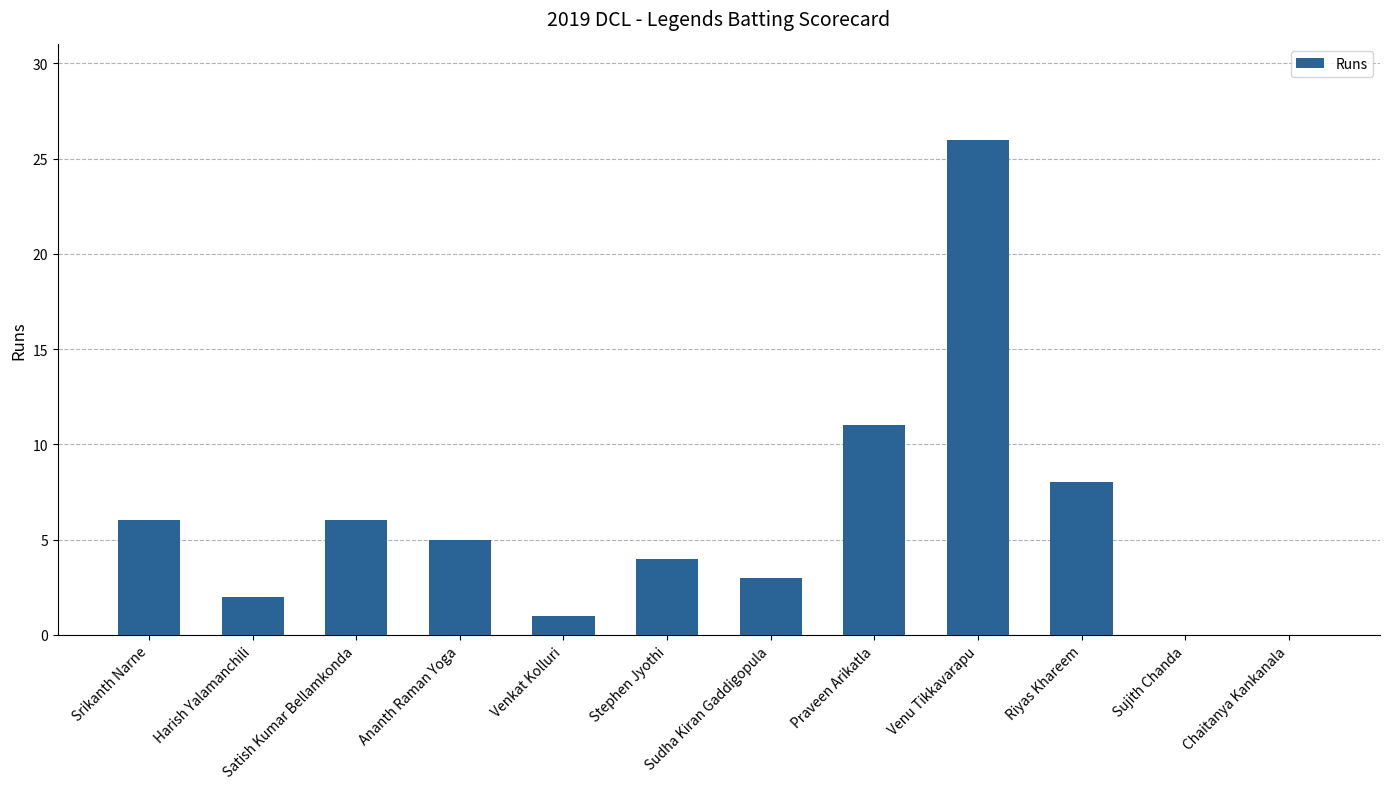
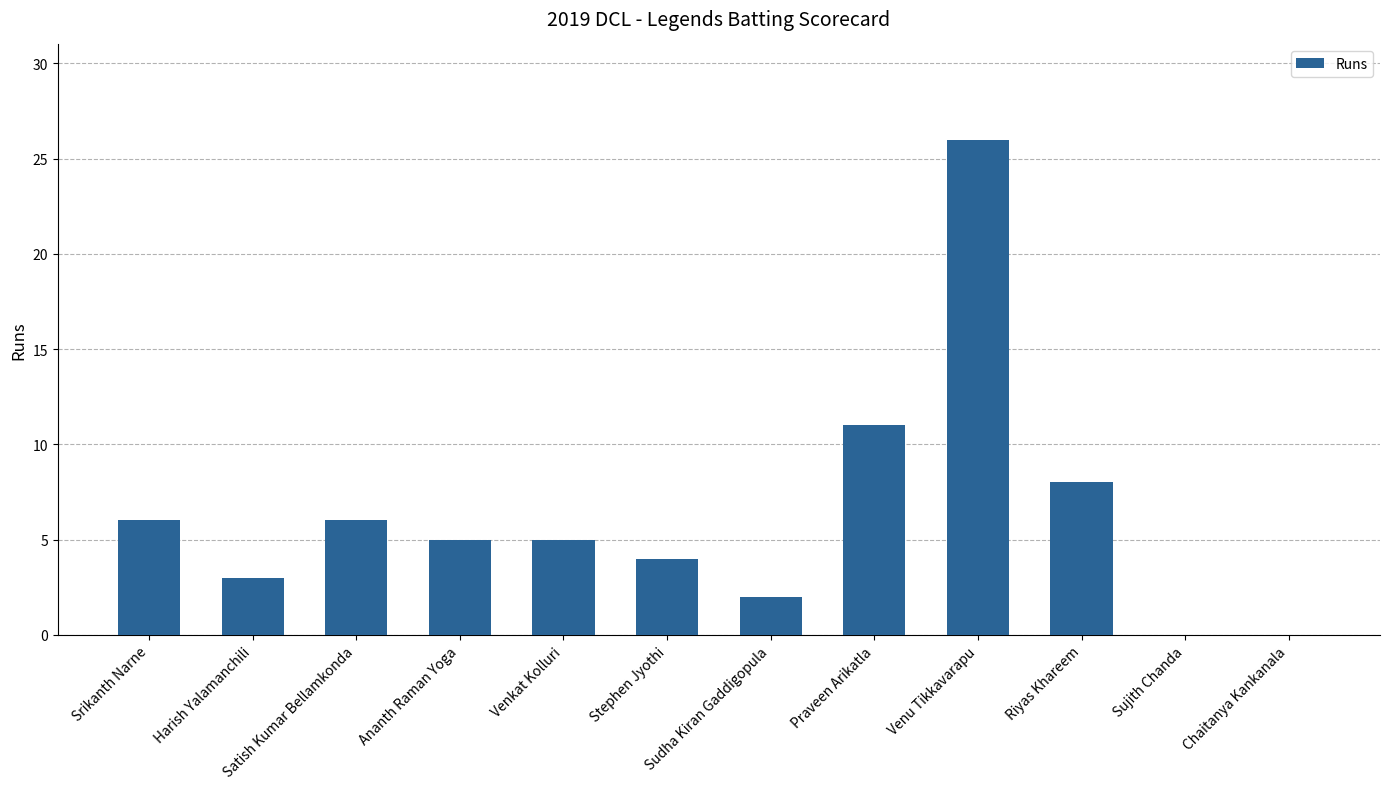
Harish Yalamanchili: 2 -> 3
Venkat Kolluri: 1 -> 5
Sudha Kiran Gaddigopula: 3 -> 2
